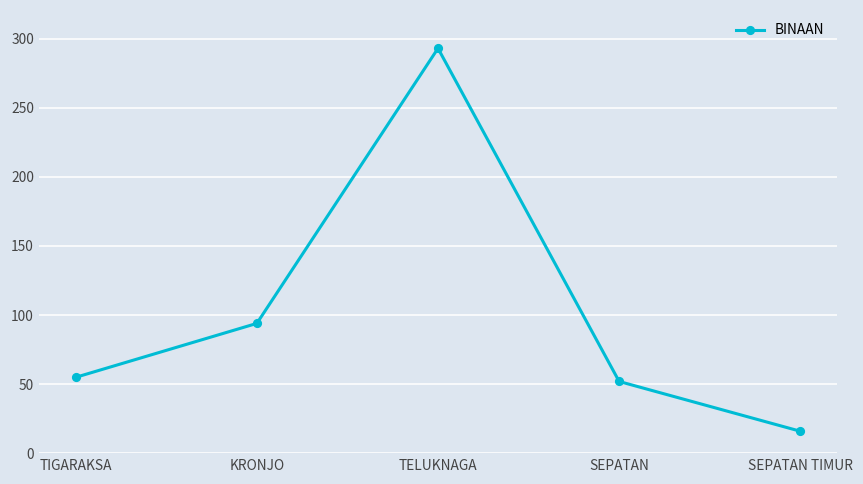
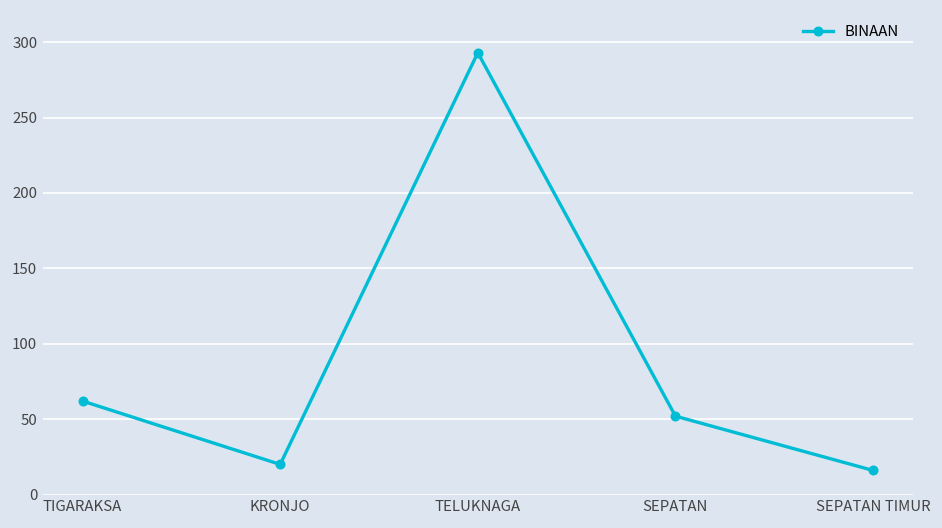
TIGARAKSA: 55 -> 62
KRONJO: 94 -> 20
